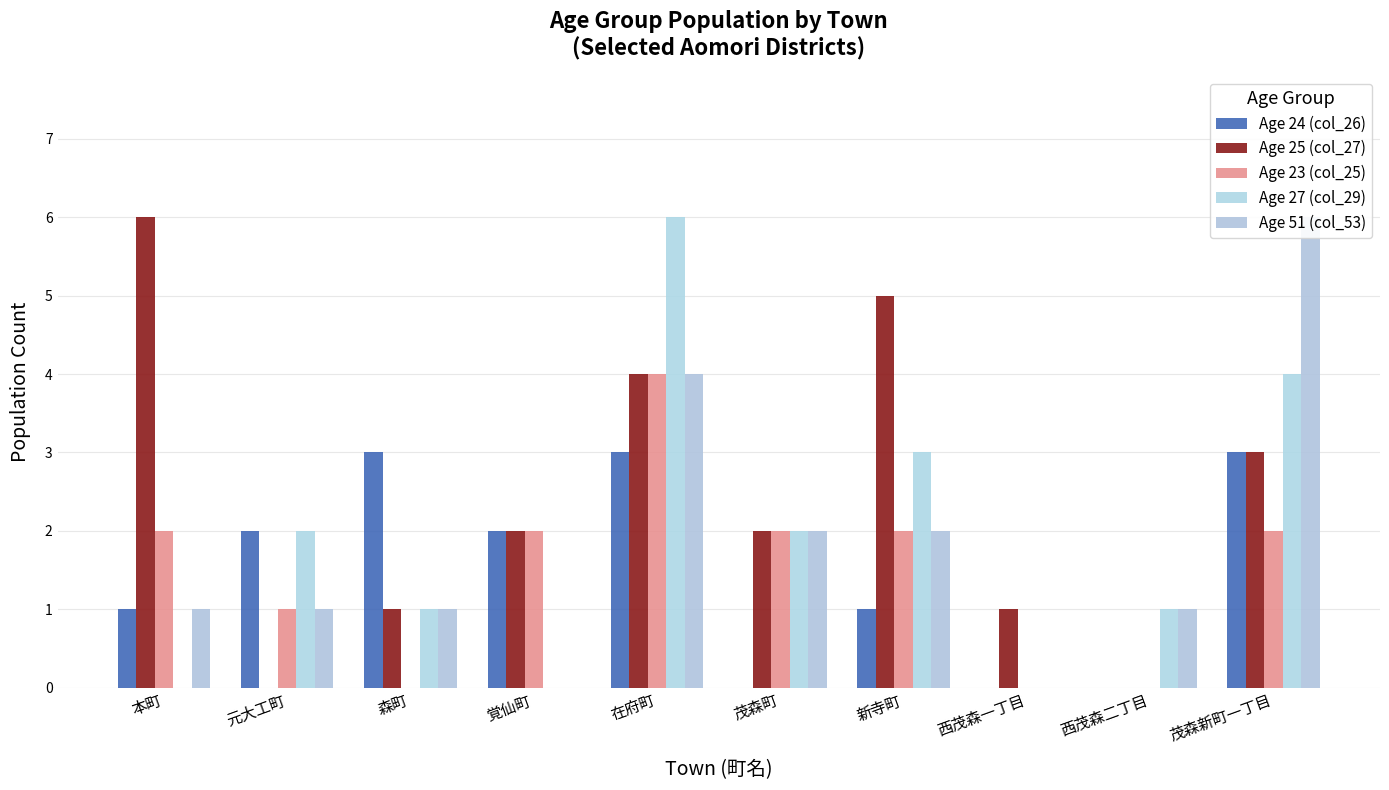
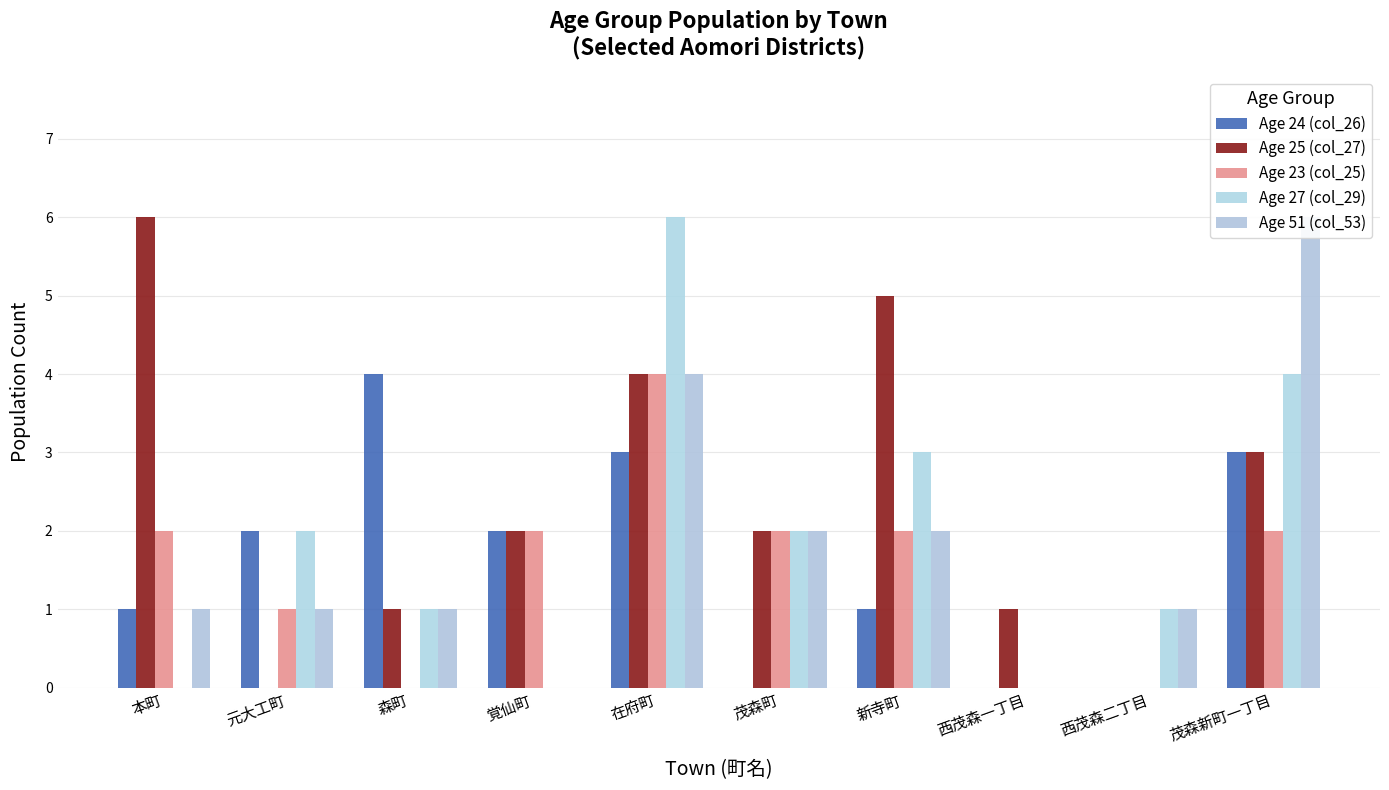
Age 24 (col_26), 森町: 3 -> 4
